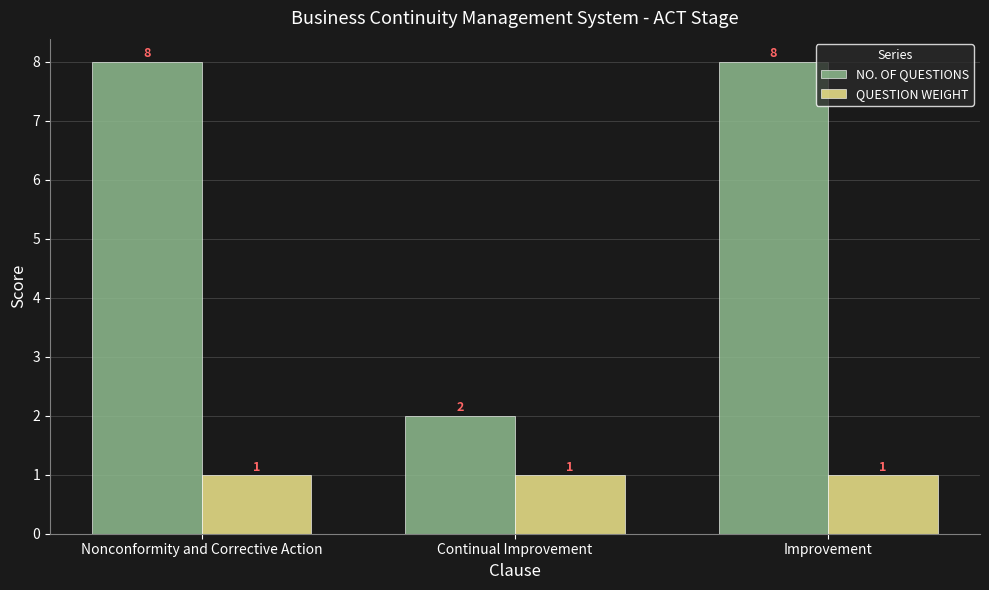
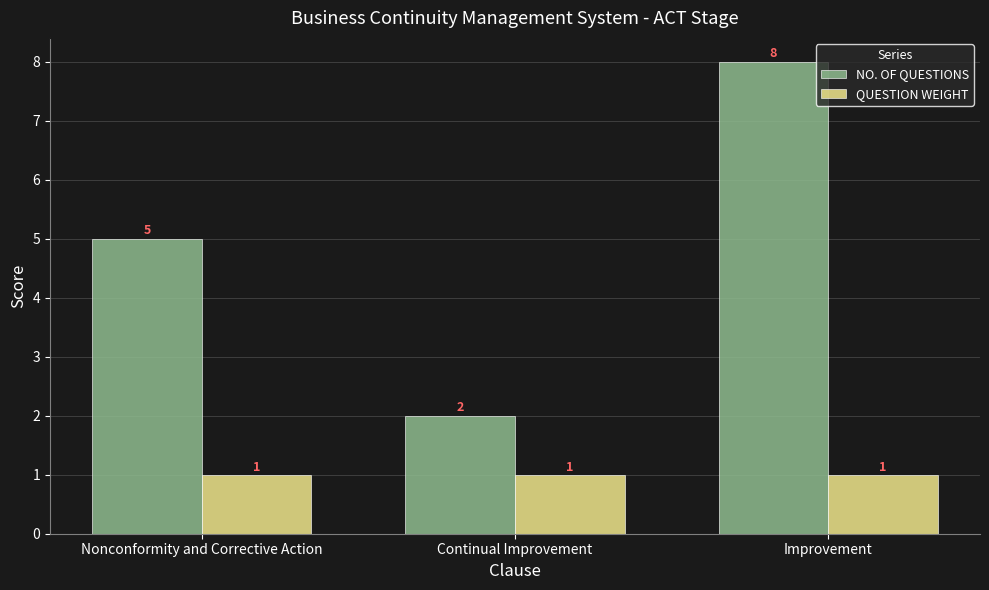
NO. OF QUESTIONS, Nonconformity and Corrective Action: 8 -> 5
